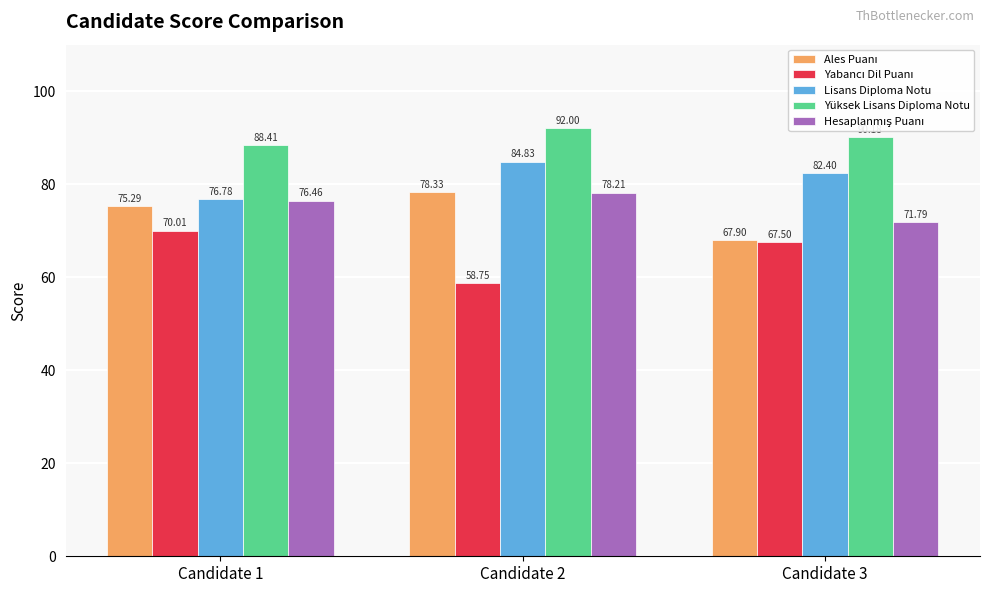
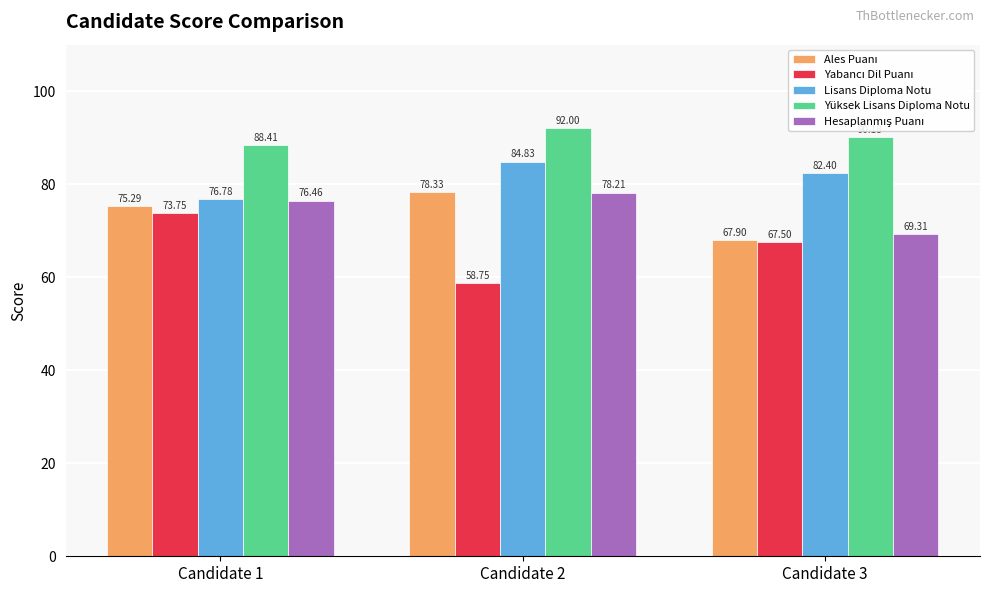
Yabancı Dil Puanı, Candidate 1: 70.01 -> 73.75
Hesaplanmış Puanı, Candidate 3: 71.79 -> 69.31
